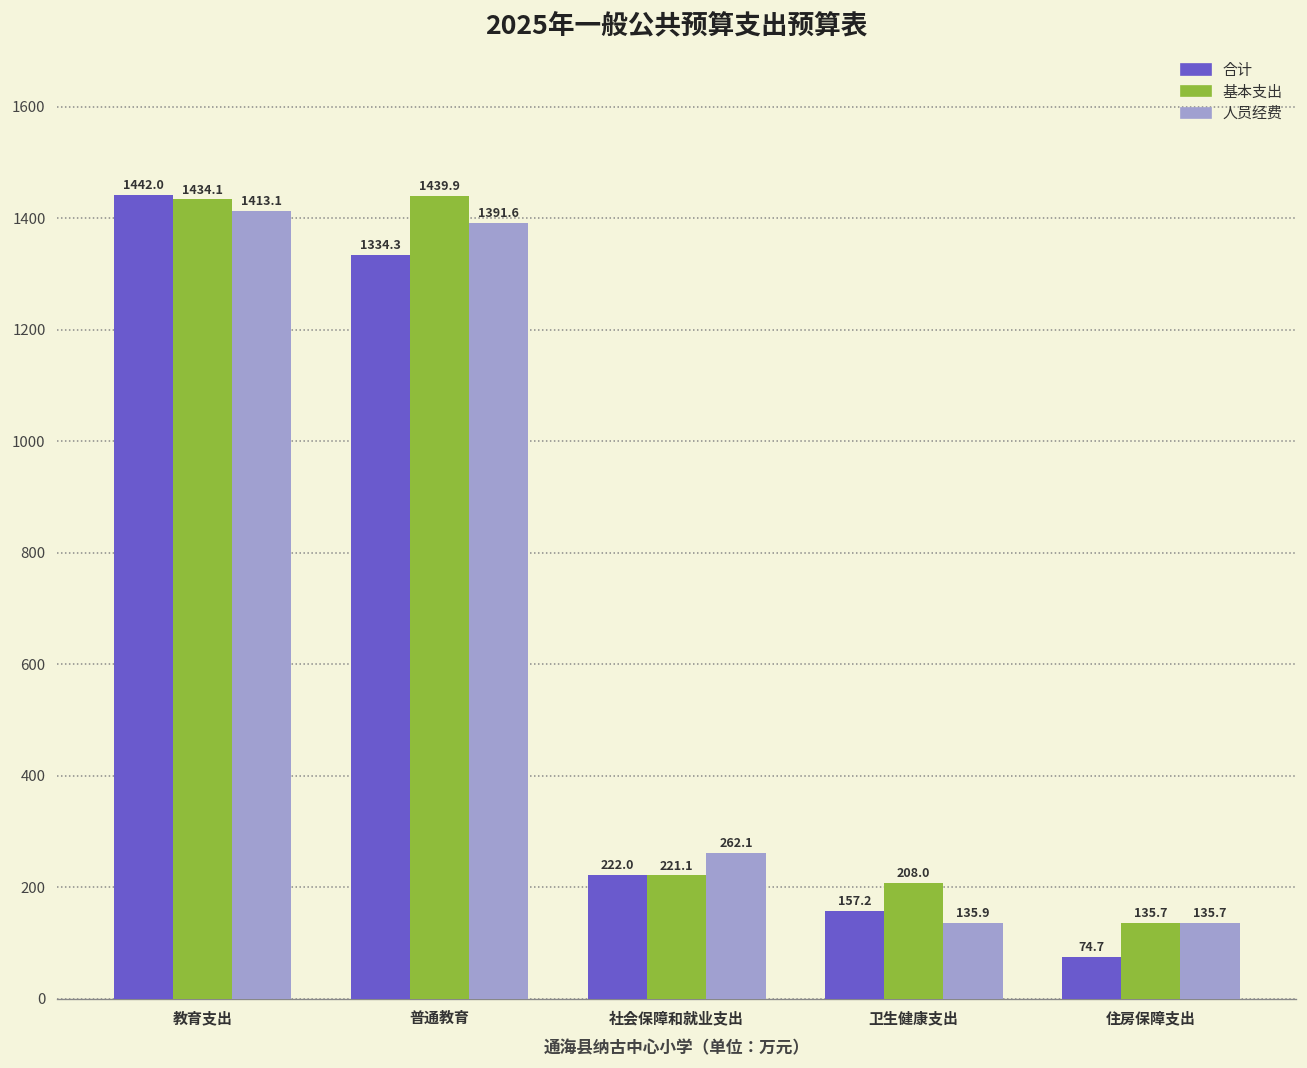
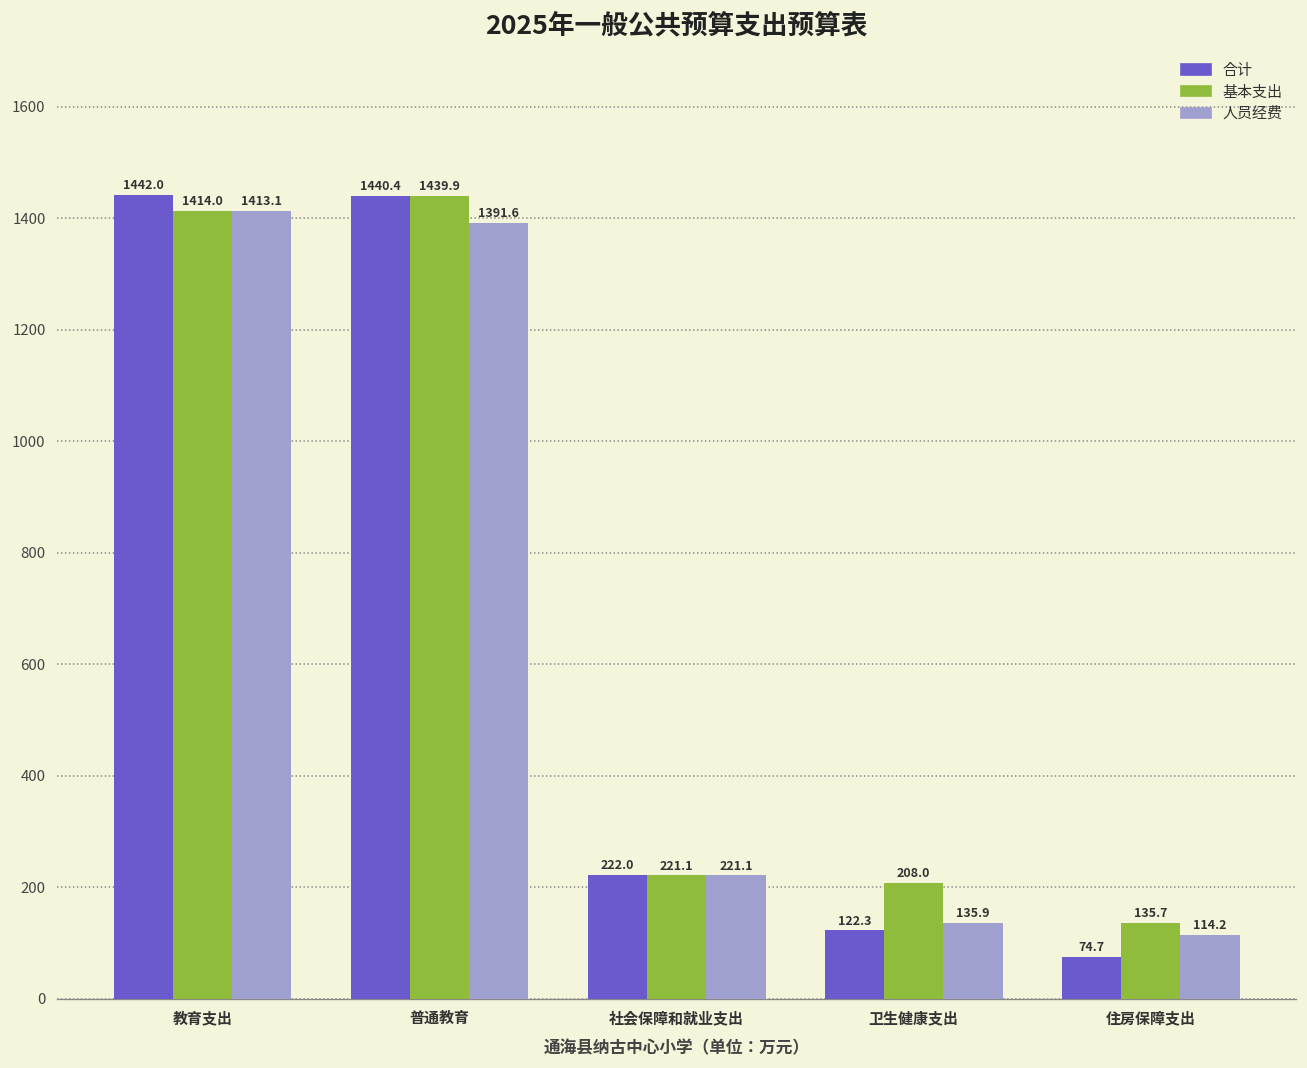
基本支出, 教育支出: 1434.1 -> 1414.0
合计, 普通教育: 1334.3 -> 1440.4
人员经费, 社会保障和就业支出: 262.1 -> 221.1
合计, 卫生健康支出: 157.2 -> 122.3
人员经费, 住房保障支出: 135.7 -> 114.2
